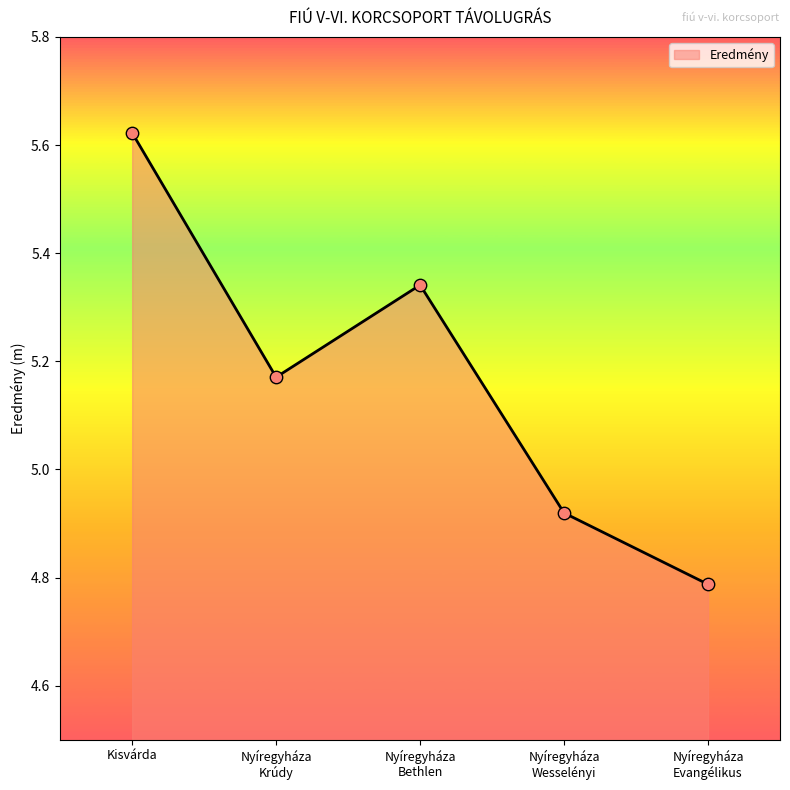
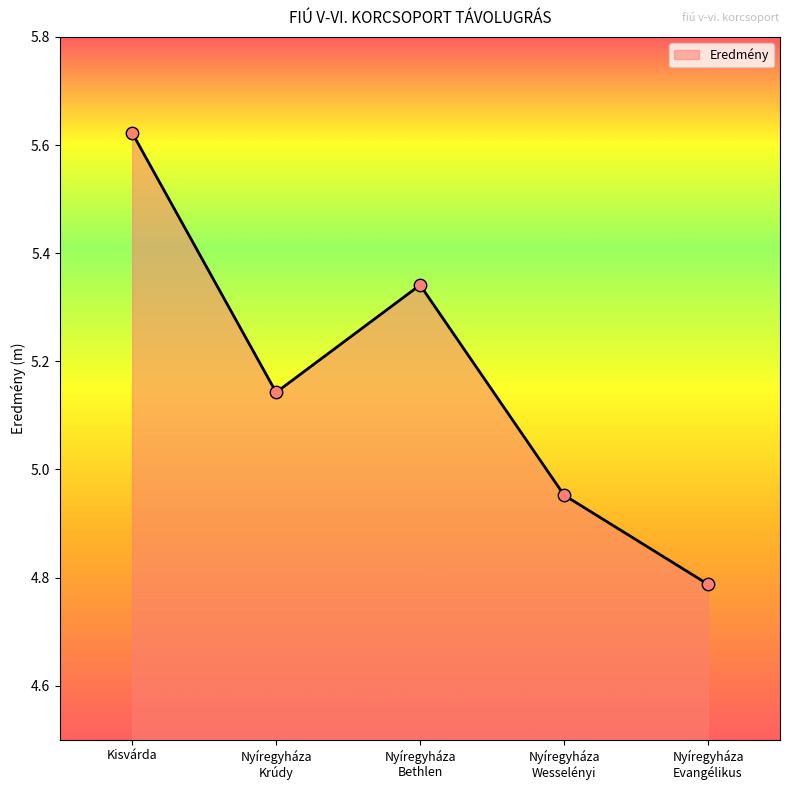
Nyíregyháza Krúdy: 5.17 -> 5.14
Nyíregyháza Wesselényi: 4.92 -> 4.95
